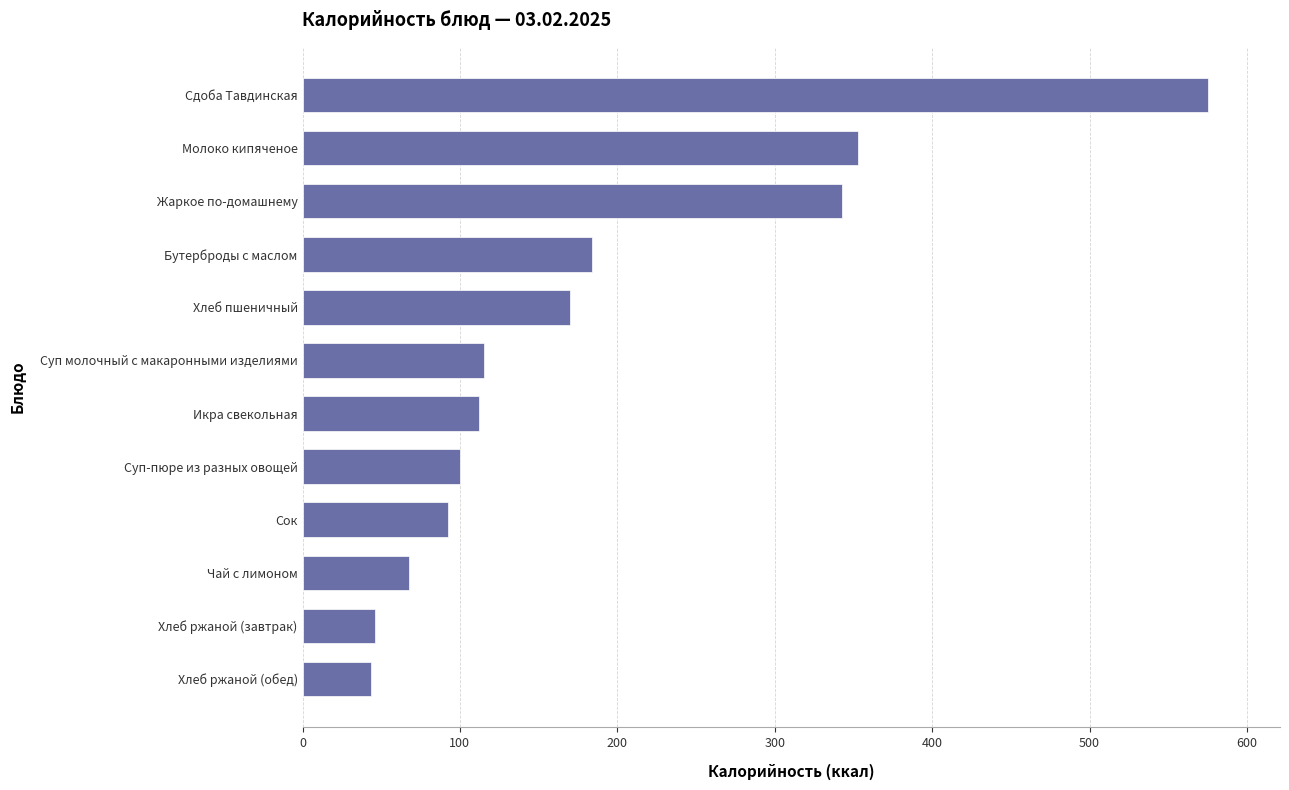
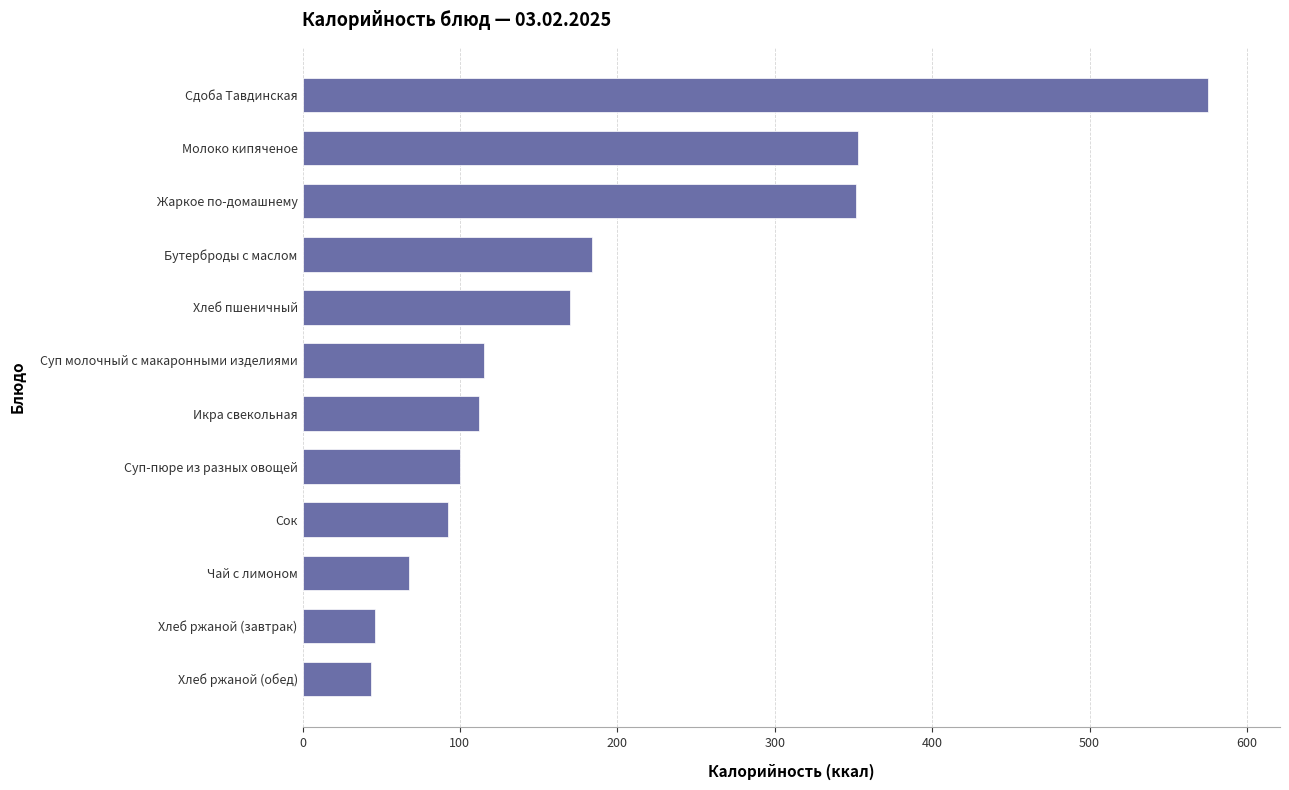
Жаркое по-домашнему: 343 -> 352
